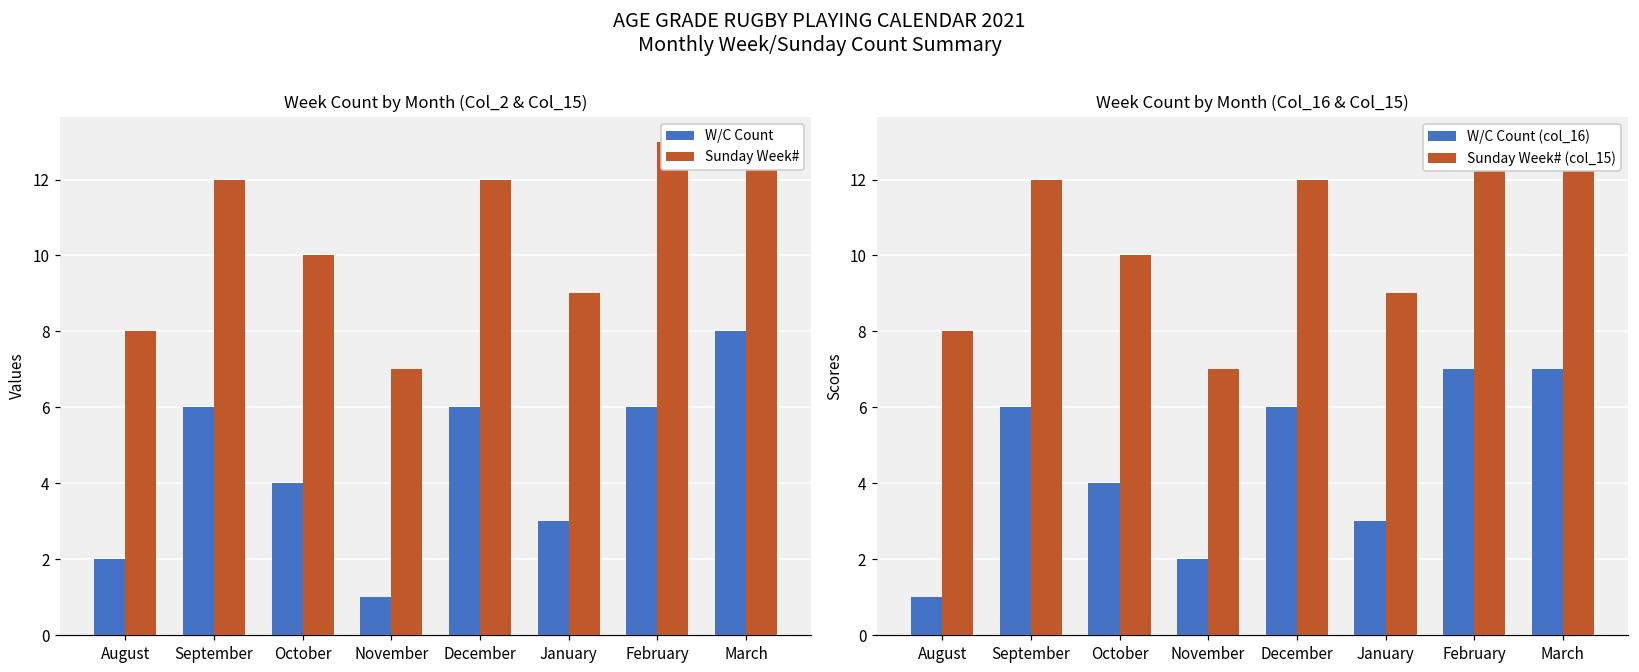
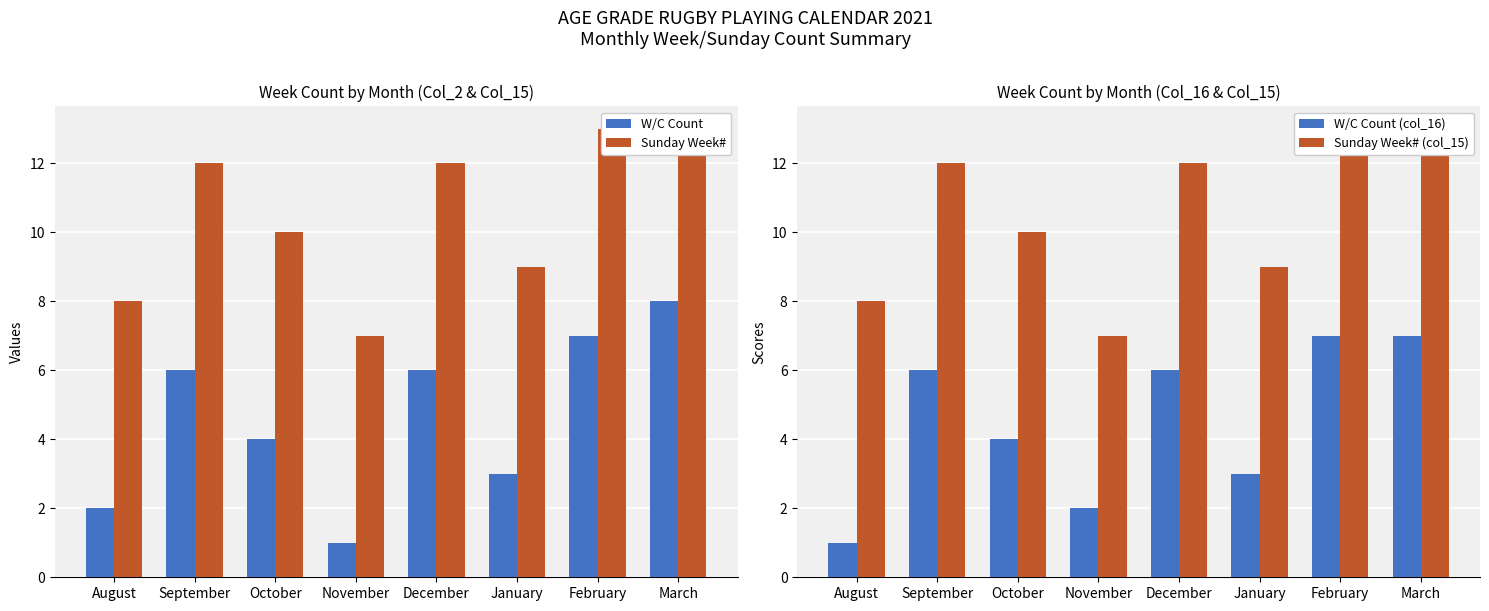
Week Count by Month (Col_2 & Col_15), W/C Count, February: 6 -> 7
